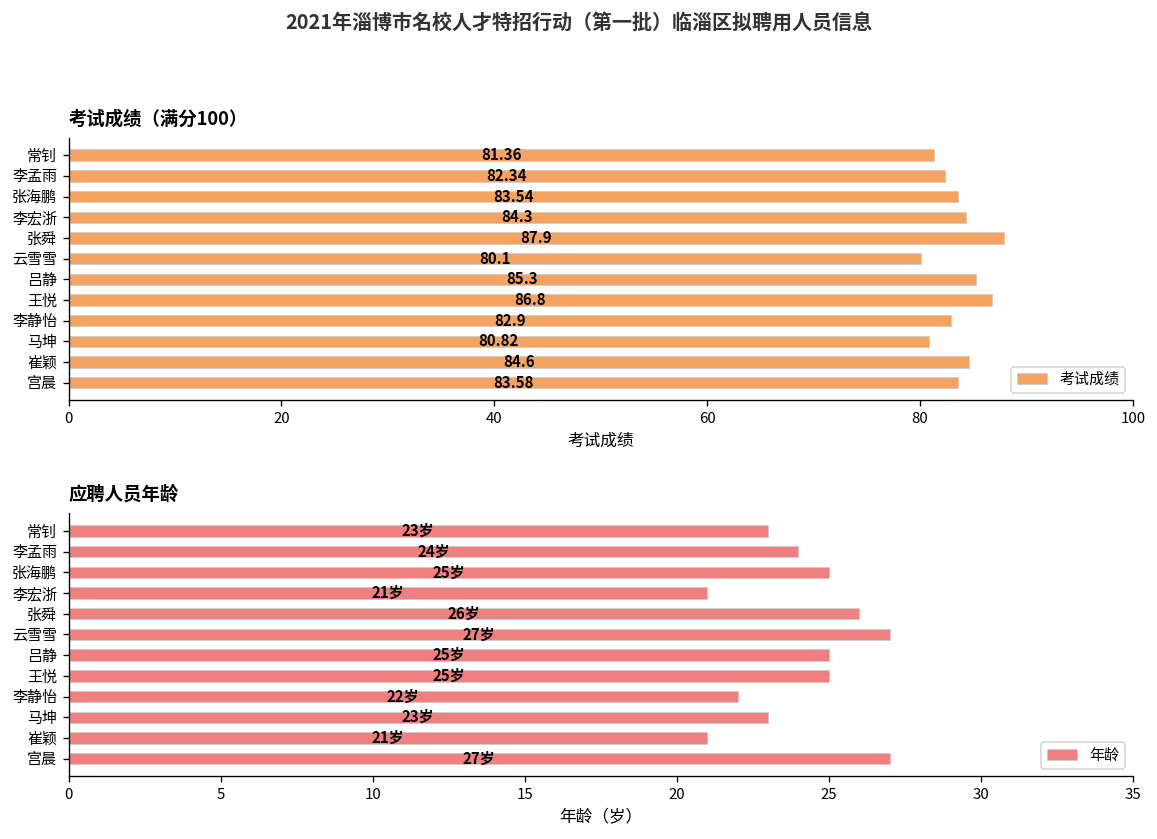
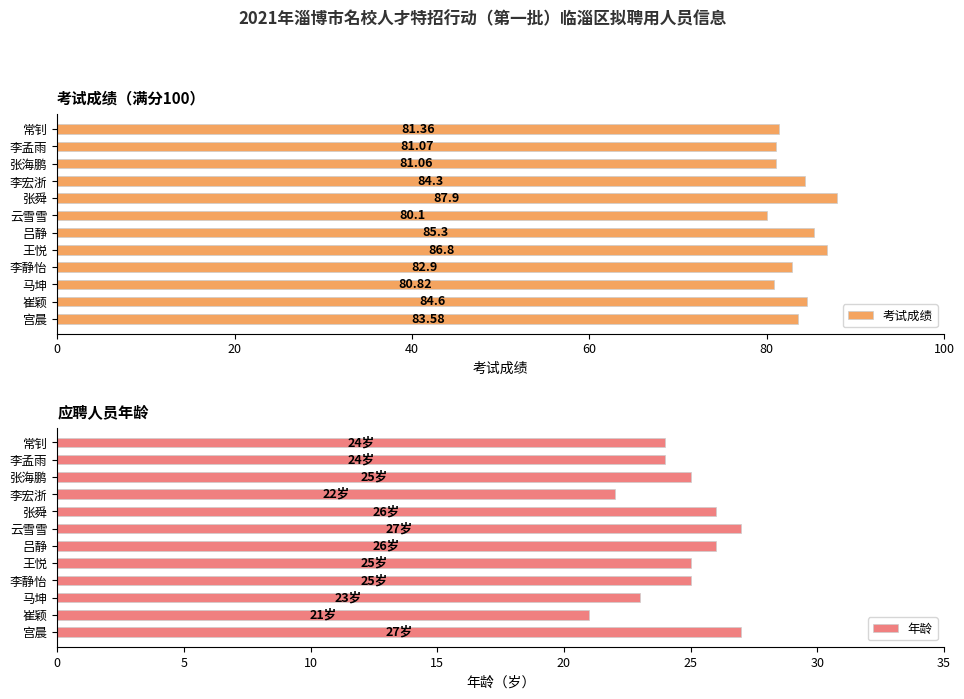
考试成绩（满分100）, 李孟雨: 82.34 -> 81.07
考试成绩（满分100）, 张海鹏: 83.54 -> 81.06
应聘人员年龄, 常钊: 23岁 -> 24岁
应聘人员年龄, 李宏浙: 21岁 -> 22岁
应聘人员年龄, 吕静: 25岁 -> 26岁
应聘人员年龄, 李静怡: 22岁 -> 25岁
